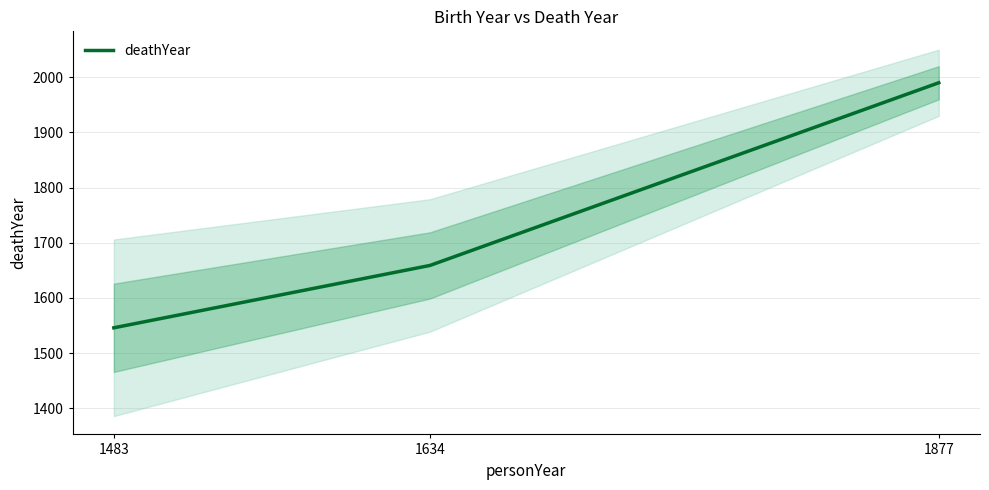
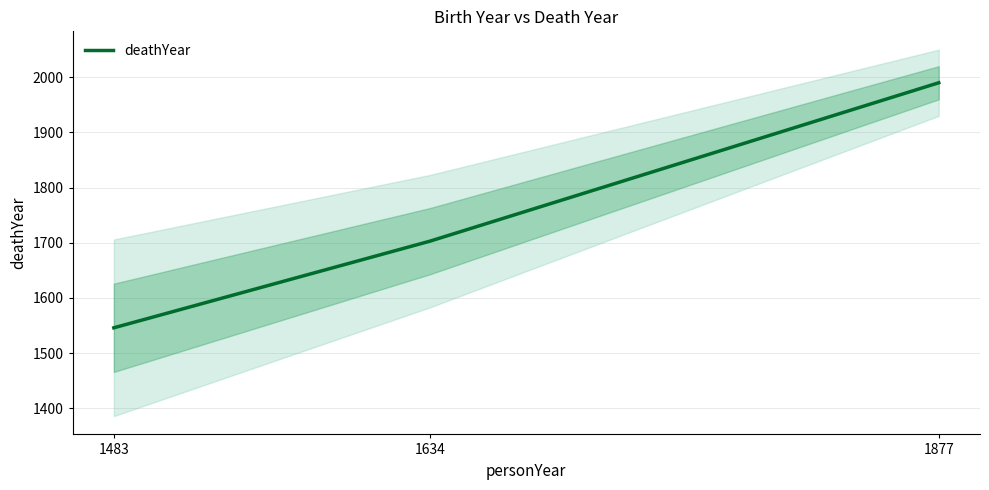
deathYear, 1634: 1660 -> 1700
